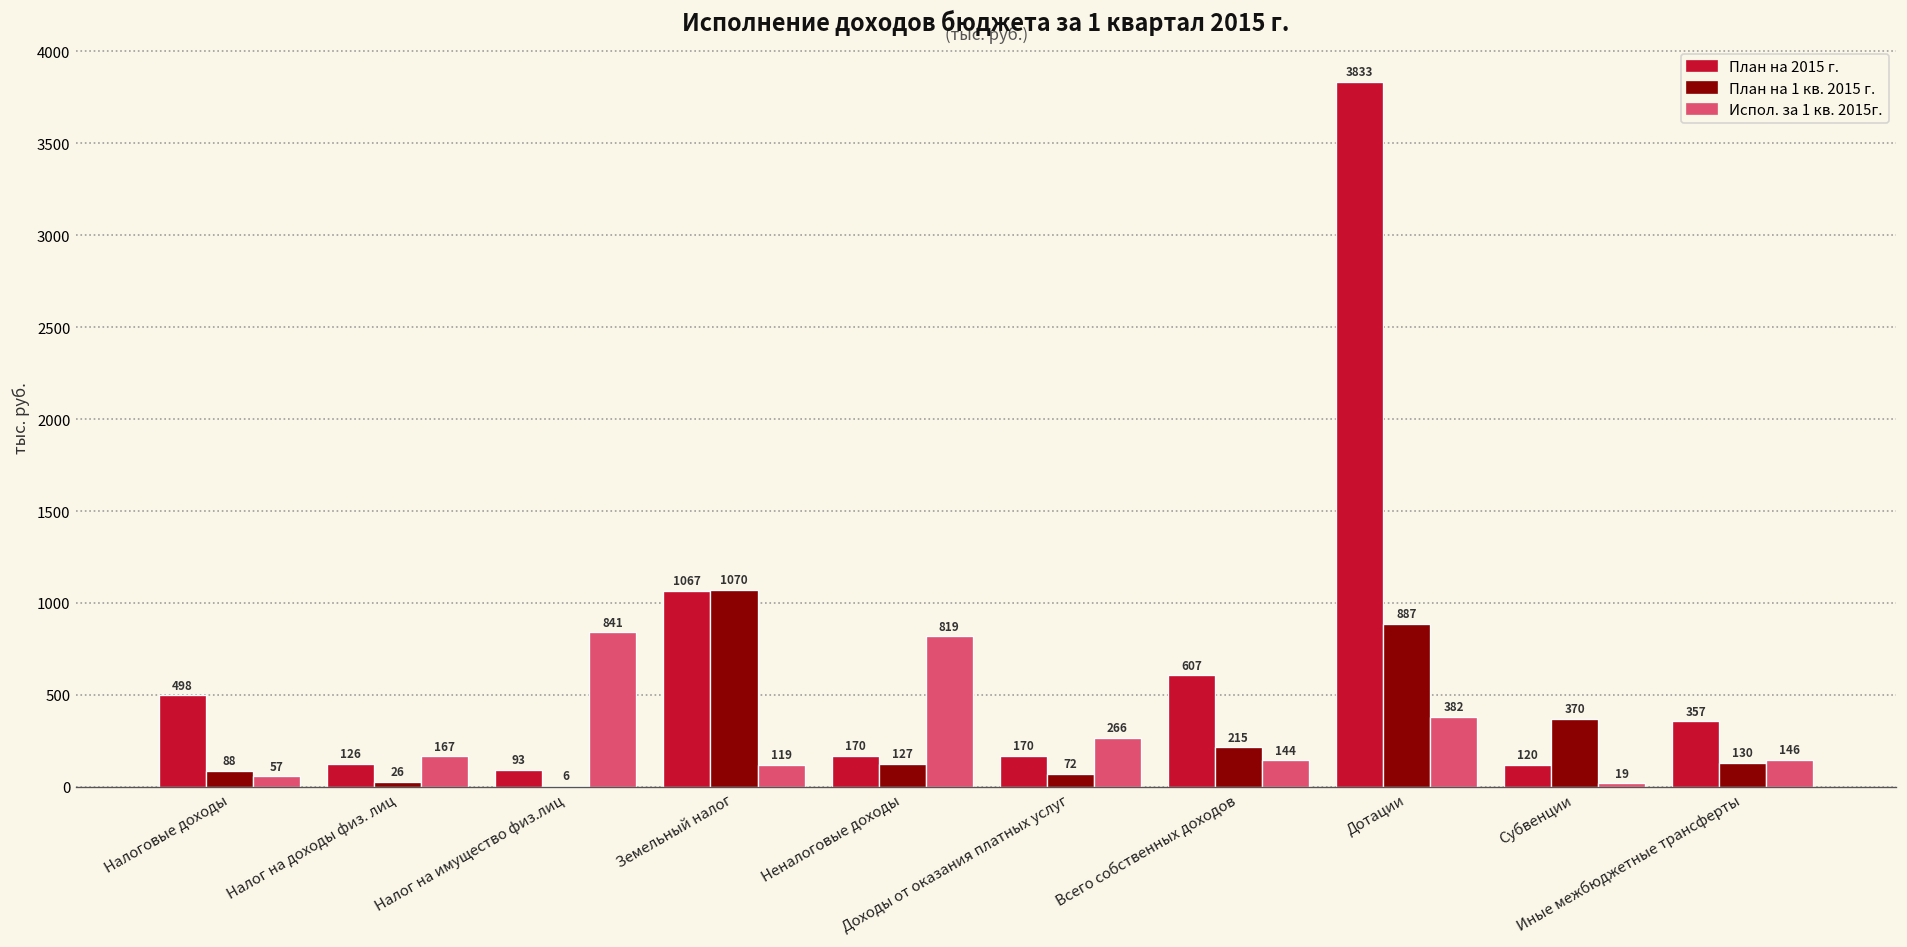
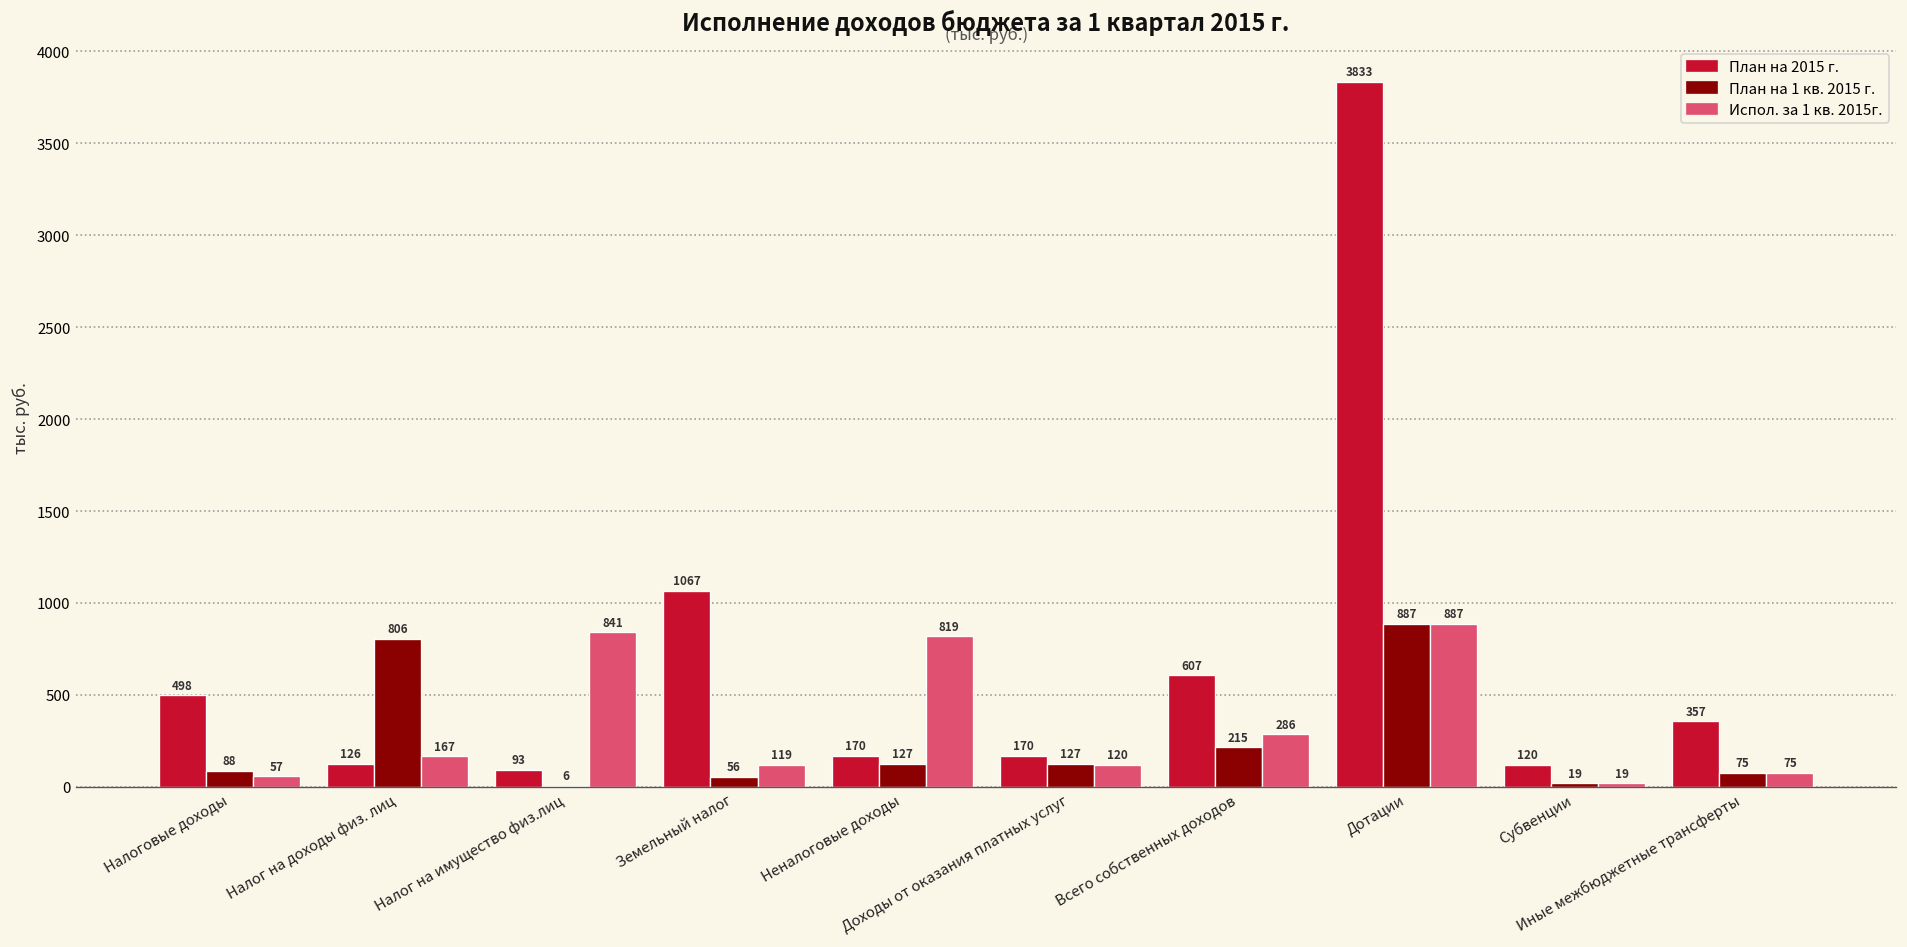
План на 1 кв. 2015 г., Налог на доходы физ. лиц: 26 -> 806
План на 1 кв. 2015 г., Земельный налог: 1070 -> 56
План на 1 кв. 2015 г., Доходы от оказания платных услуг: 72 -> 127
Испол. за 1 кв. 2015г., Доходы от оказания платных услуг: 266 -> 120
Испол. за 1 кв. 2015г., Всего собственных доходов: 144 -> 286
Испол. за 1 кв. 2015г., Дотации: 382 -> 887
План на 1 кв. 2015 г., Субвенции: 370 -> 19
План на 1 кв. 2015 г., Иные межбюджетные трансферты: 130 -> 75
Испол. за 1 кв. 2015г., Иные межбюджетные трансферты: 146 -> 75
